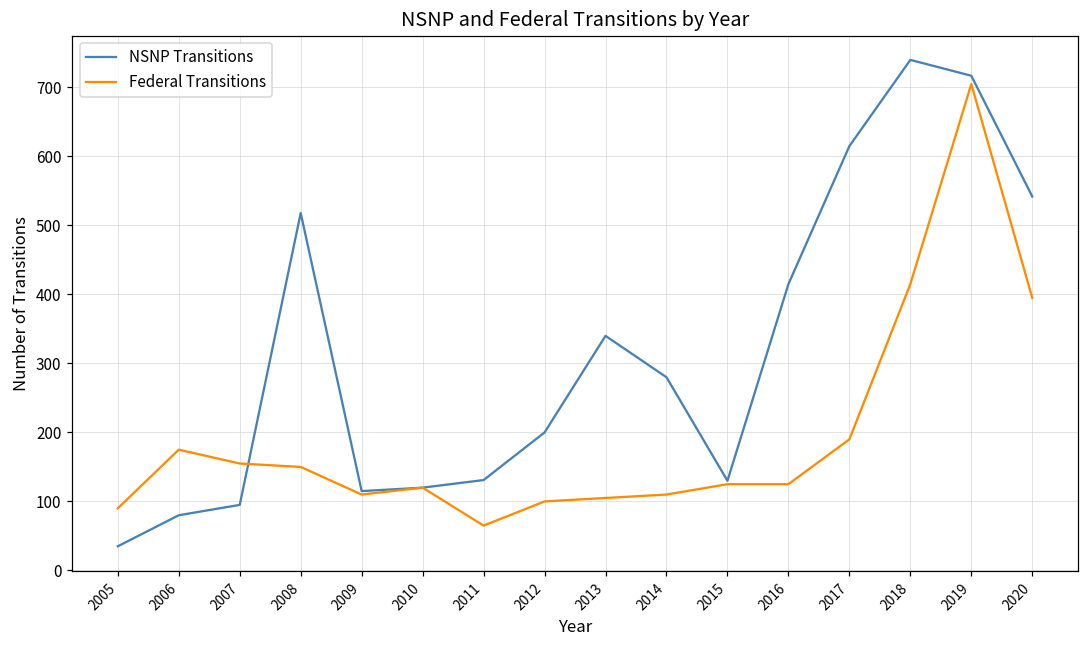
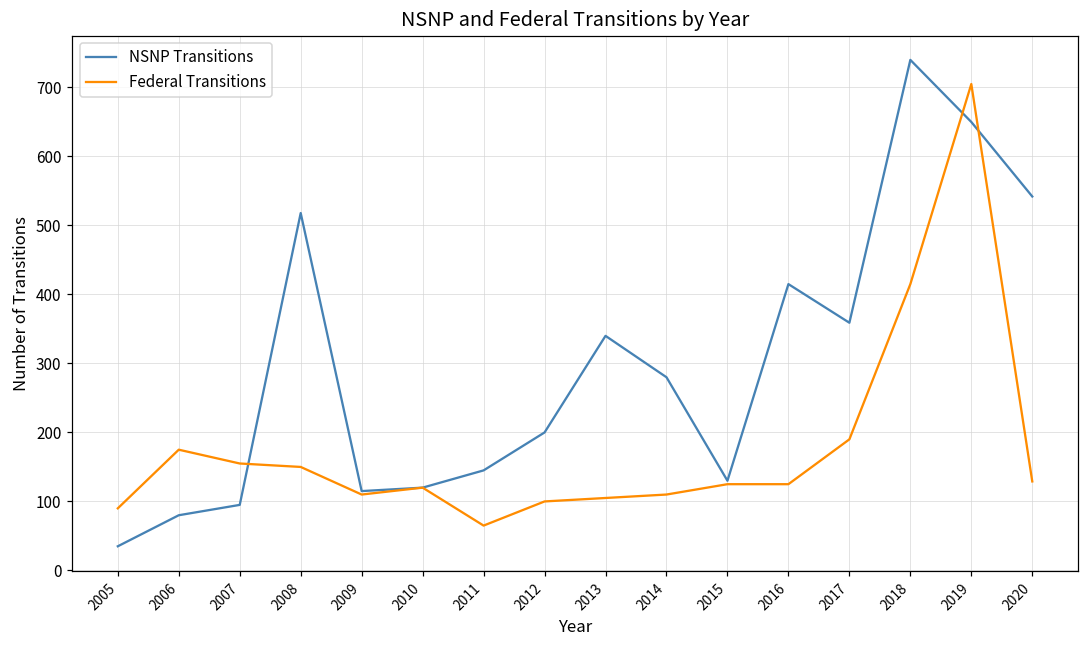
NSNP Transitions, 2011: 130 -> 150
NSNP Transitions, 2017: 620 -> 360
NSNP Transitions, 2019: 720 -> 650
Federal Transitions, 2020: 400 -> 130
